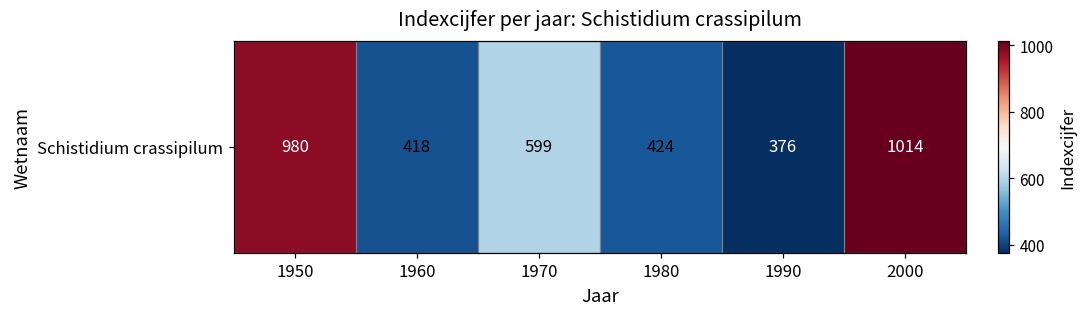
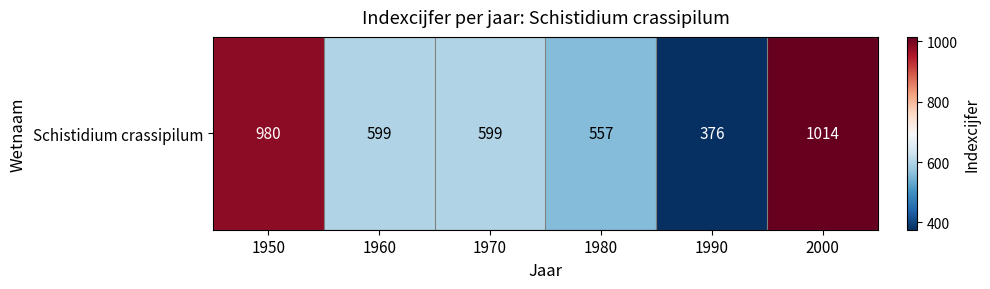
Schistidium crassipilum, 1960: 418 -> 599
Schistidium crassipilum, 1980: 424 -> 557
